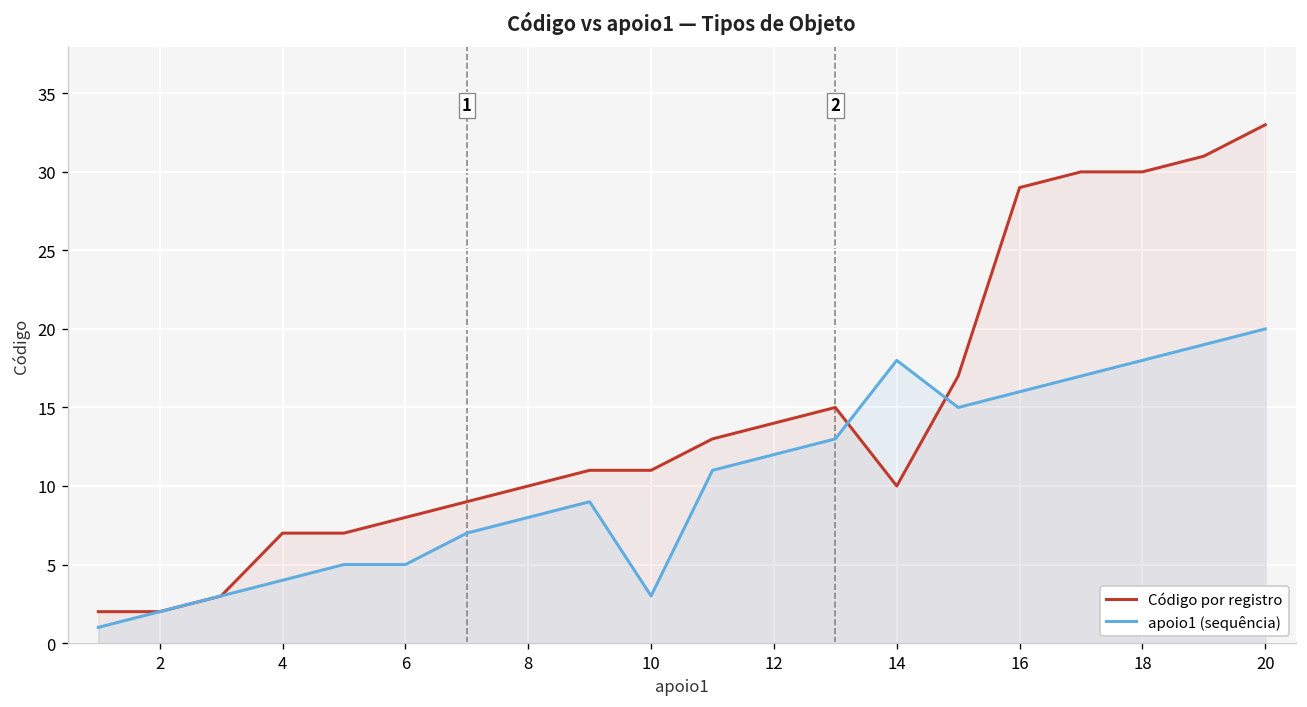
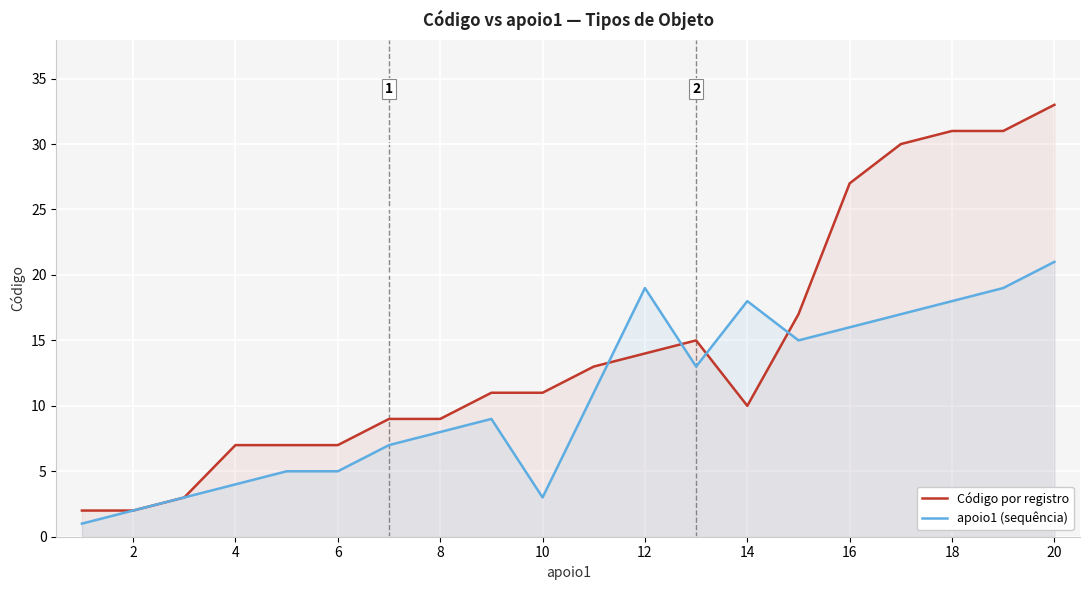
Código por registro, 6: 8 -> 7
Código por registro, 8: 10 -> 9
apoio1 (sequência), 12: 12 -> 19
Código por registro, 16: 29 -> 27
Código por registro, 18: 30 -> 31
apoio1 (sequência), 20: 20 -> 21
